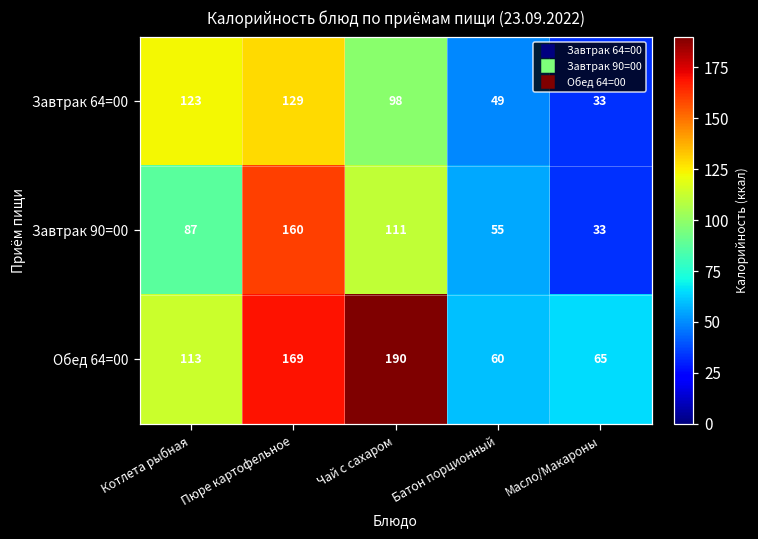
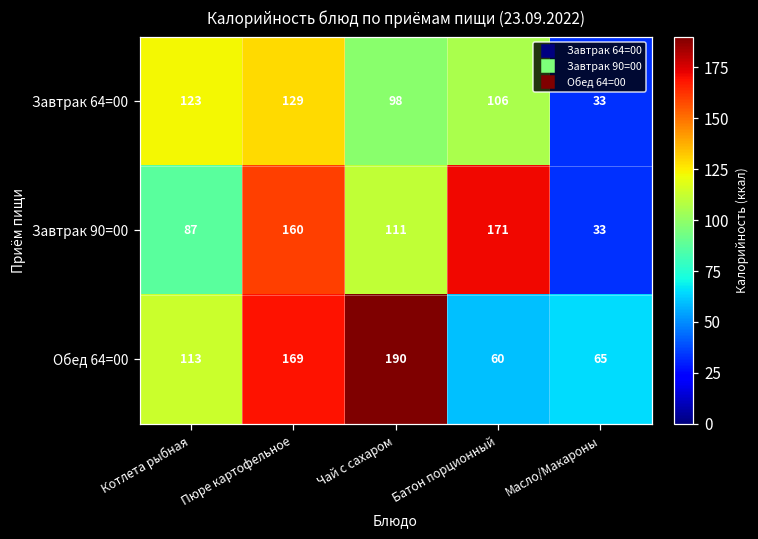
Завтрак 64=00, Батон порционный: 49 -> 106
Завтрак 90=00, Батон порционный: 55 -> 171
